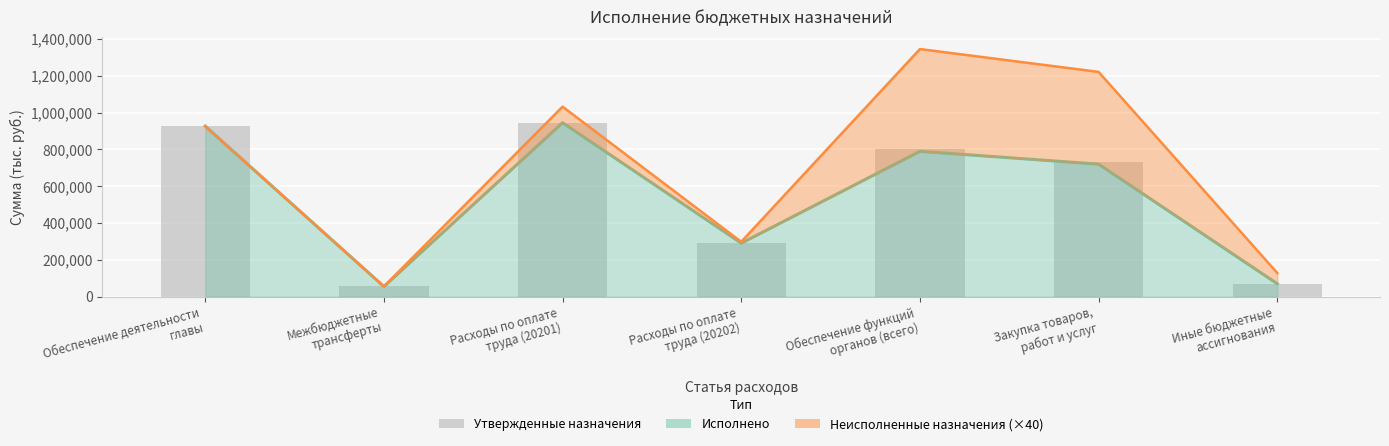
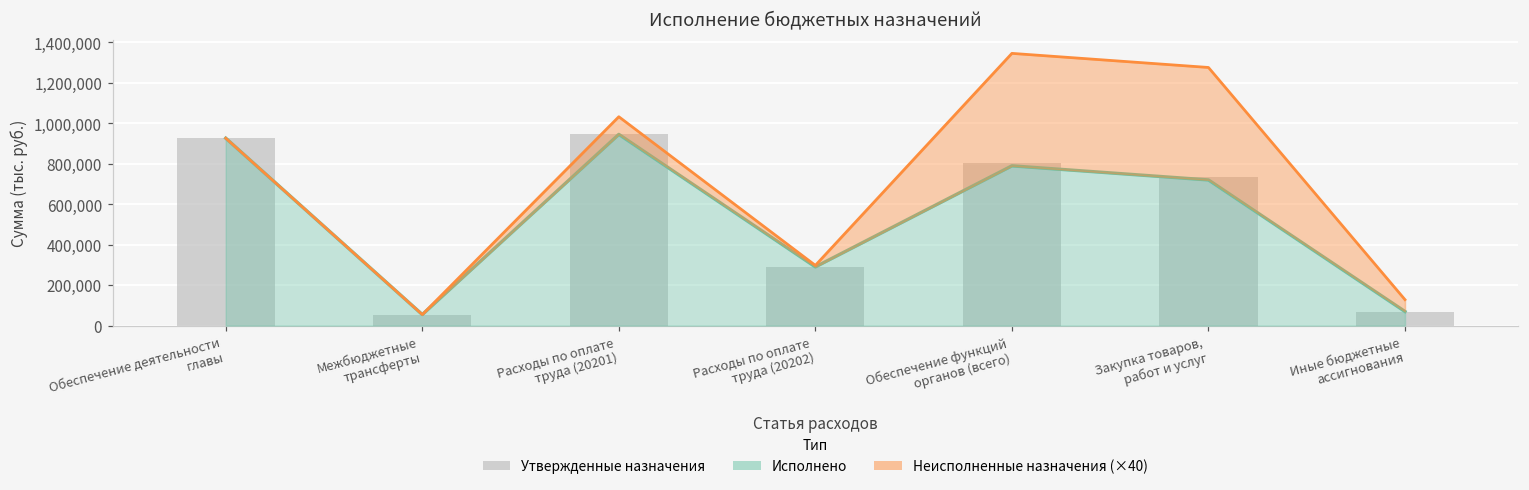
Неисполненные назначения (×40), Закупка товаров, работ и услуг: 500,000 -> 560,000
